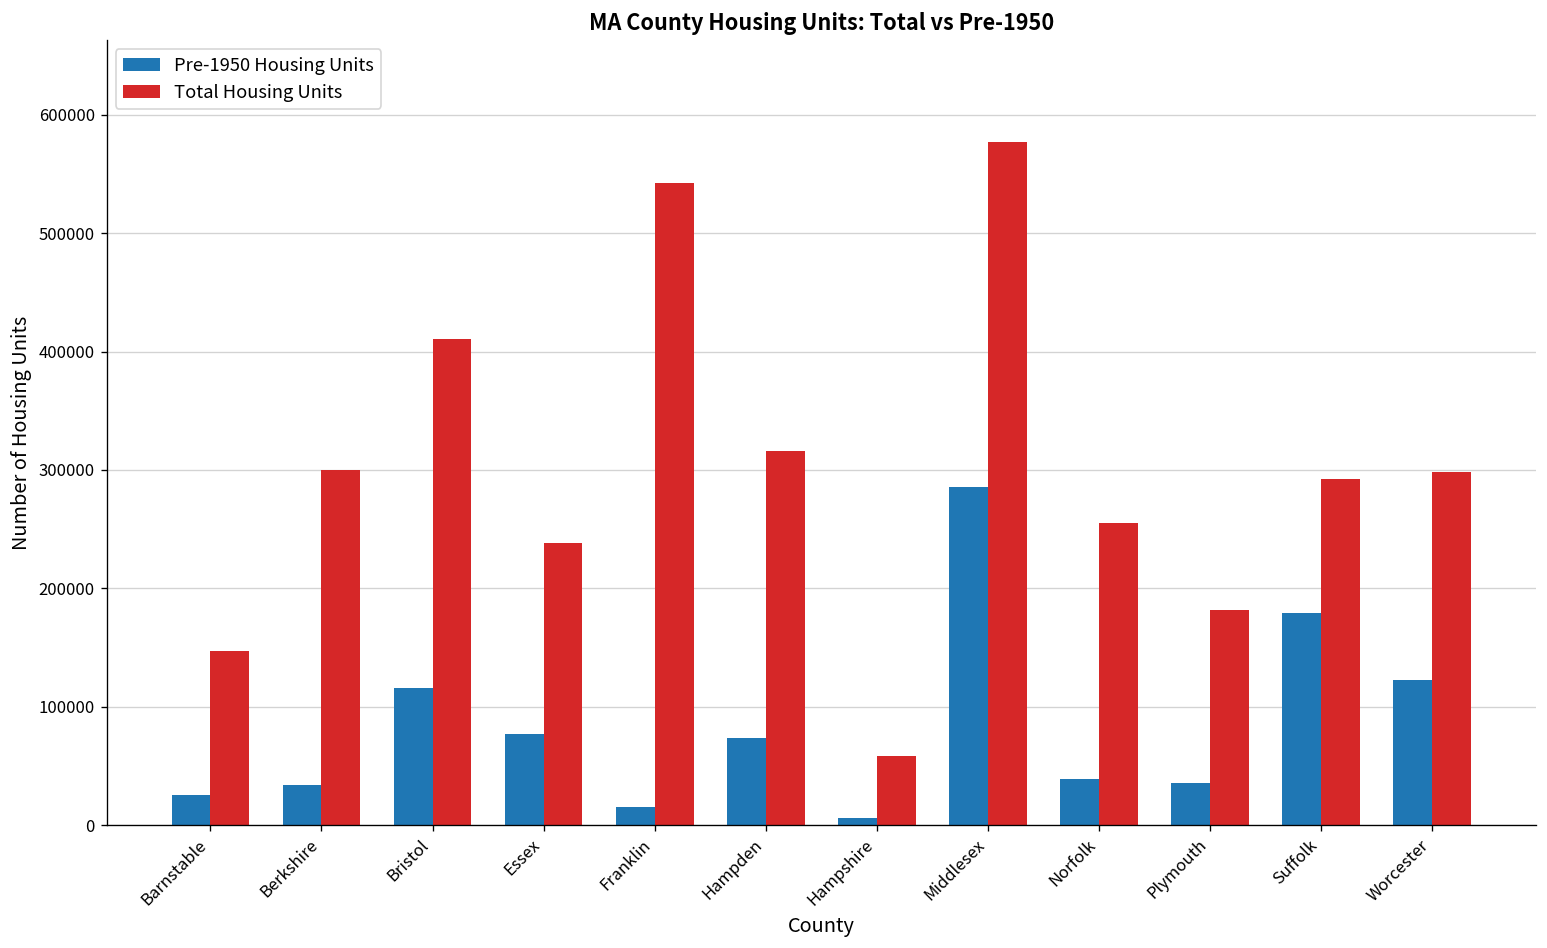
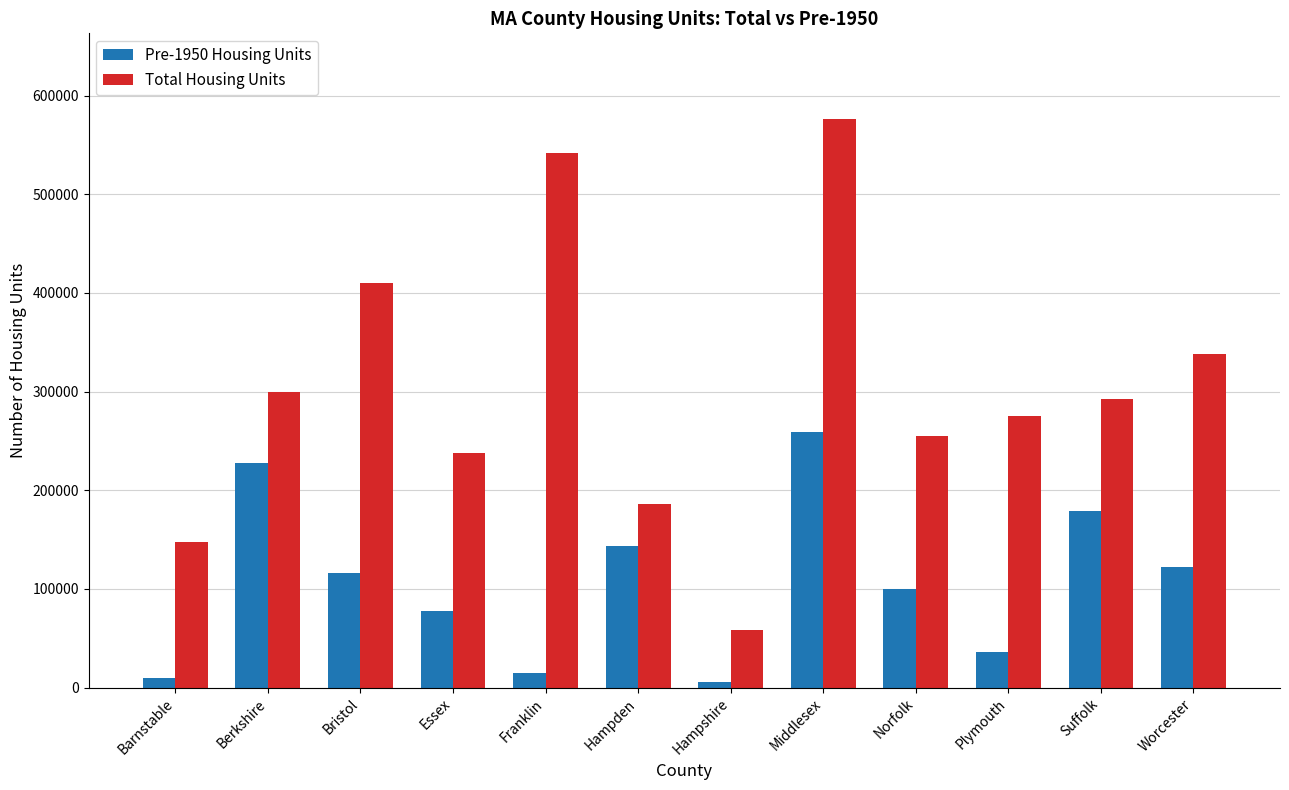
Pre-1950 Housing Units, Barnstable: 20000 -> 10000
Pre-1950 Housing Units, Berkshire: 30000 -> 230000
Pre-1950 Housing Units, Hampden: 70000 -> 140000
Total Housing Units, Hampden: 320000 -> 190000
Pre-1950 Housing Units, Middlesex: 290000 -> 260000
Pre-1950 Housing Units, Norfolk: 40000 -> 100000
Total Housing Units, Plymouth: 180000 -> 280000
Total Housing Units, Worcester: 300000 -> 340000
